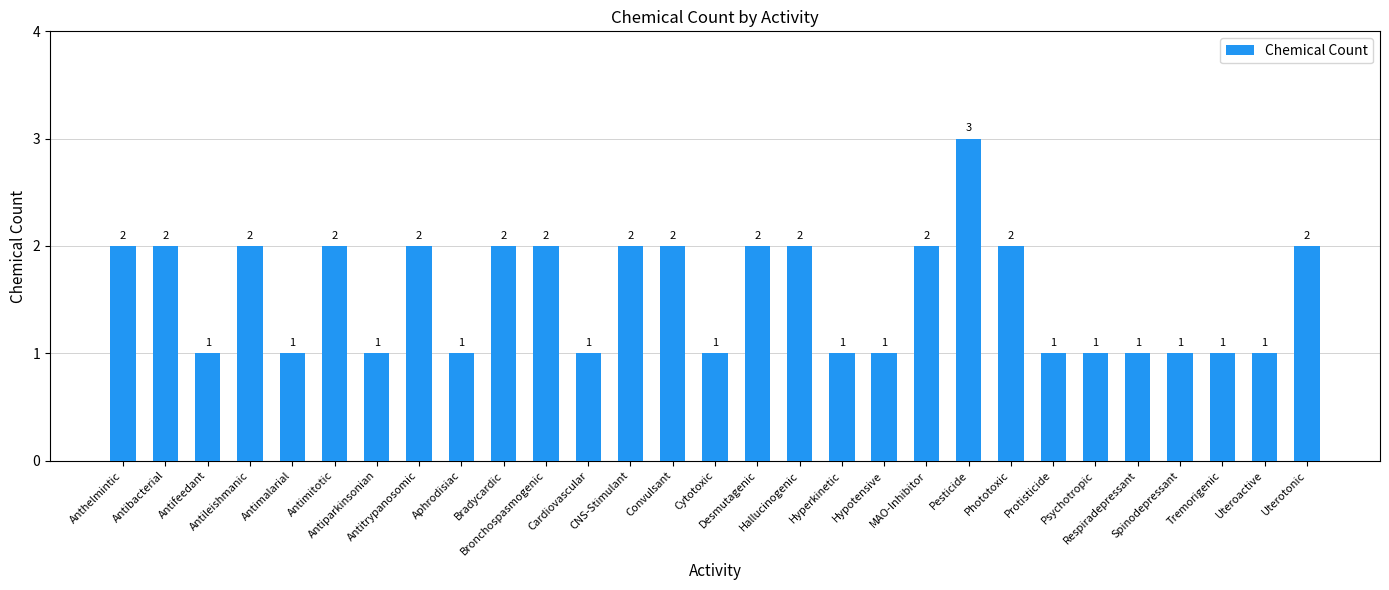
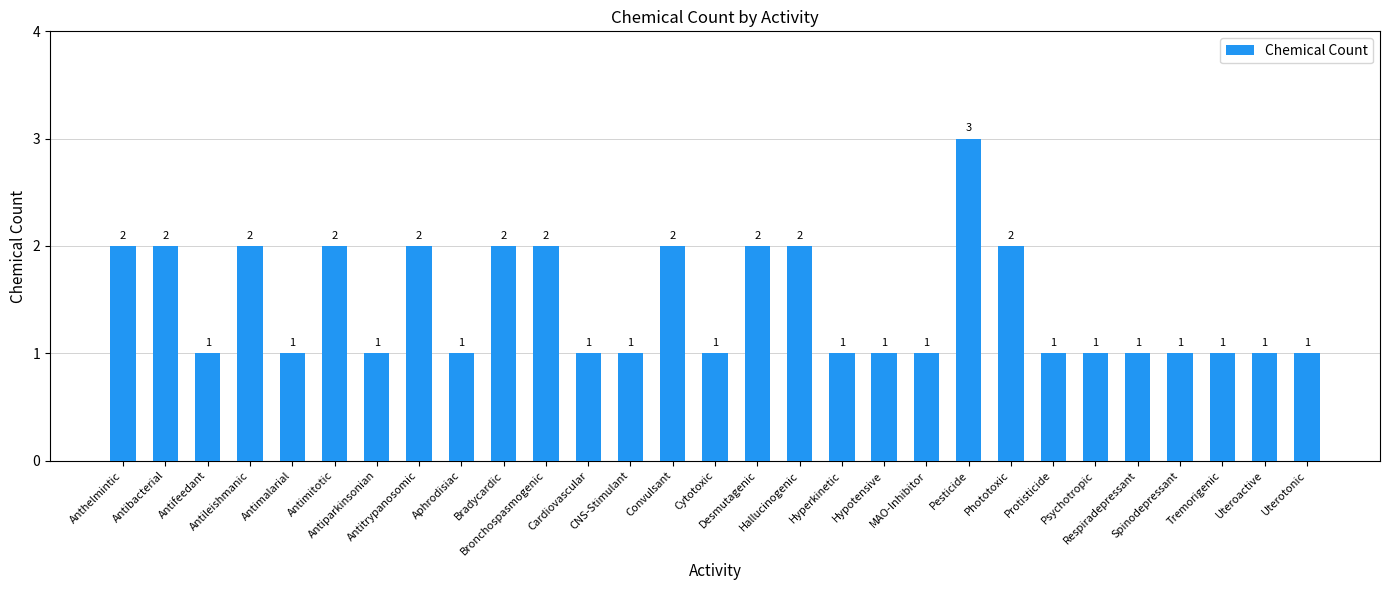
CNS-Stimulant: 2 -> 1
MAO-Inhibitor: 2 -> 1
Uterotonic: 2 -> 1
